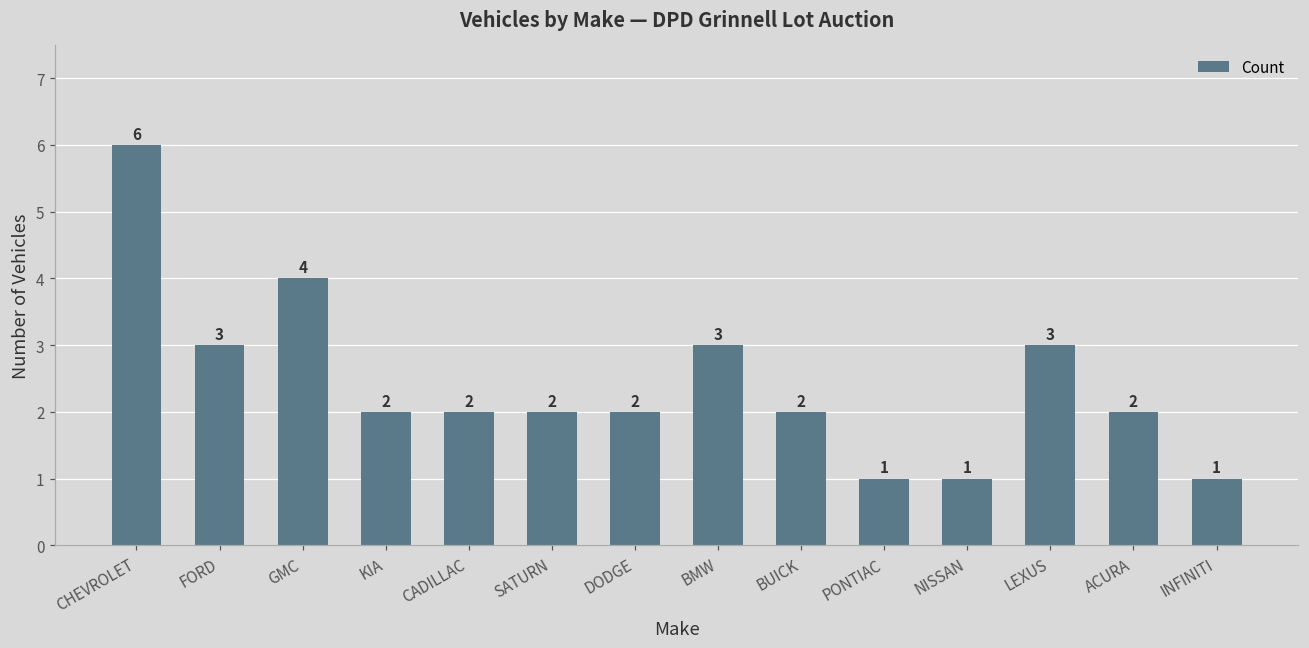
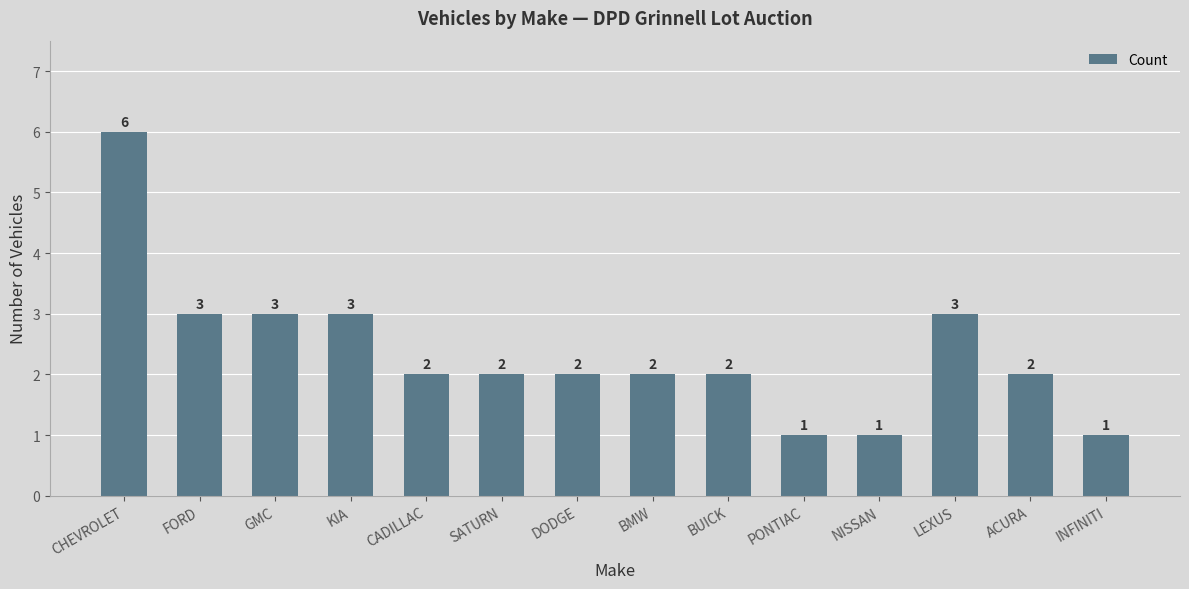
GMC: 4 -> 3
KIA: 2 -> 3
BMW: 3 -> 2
